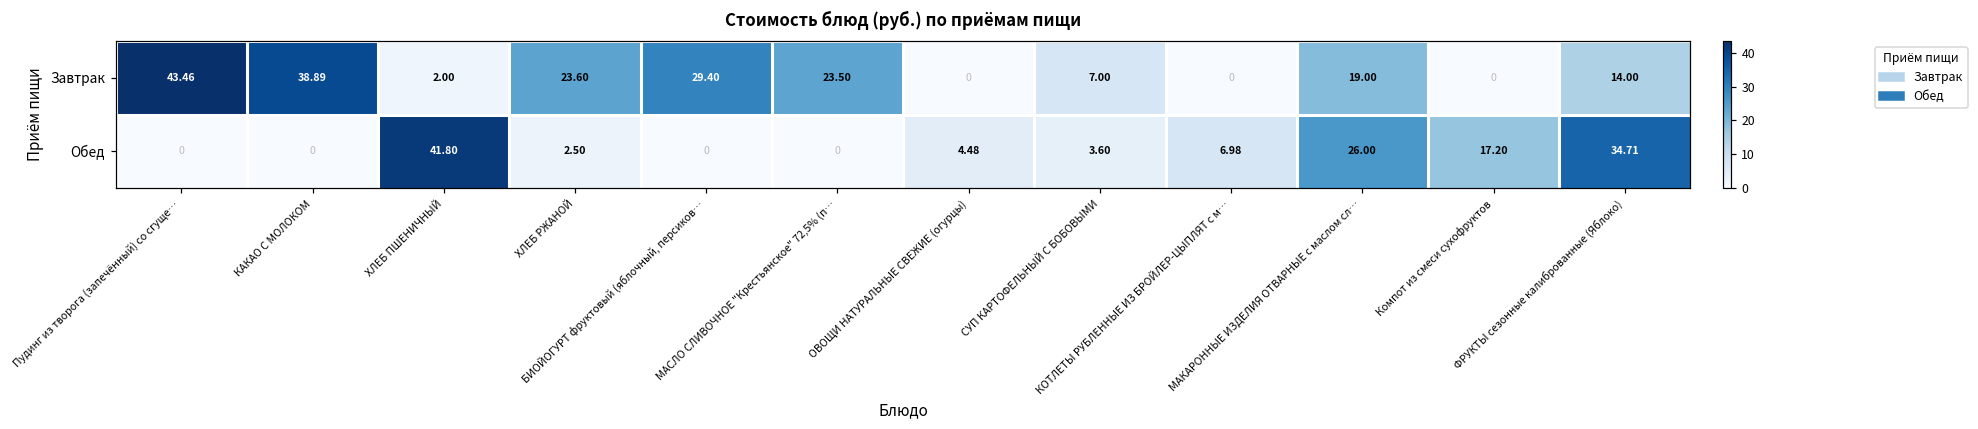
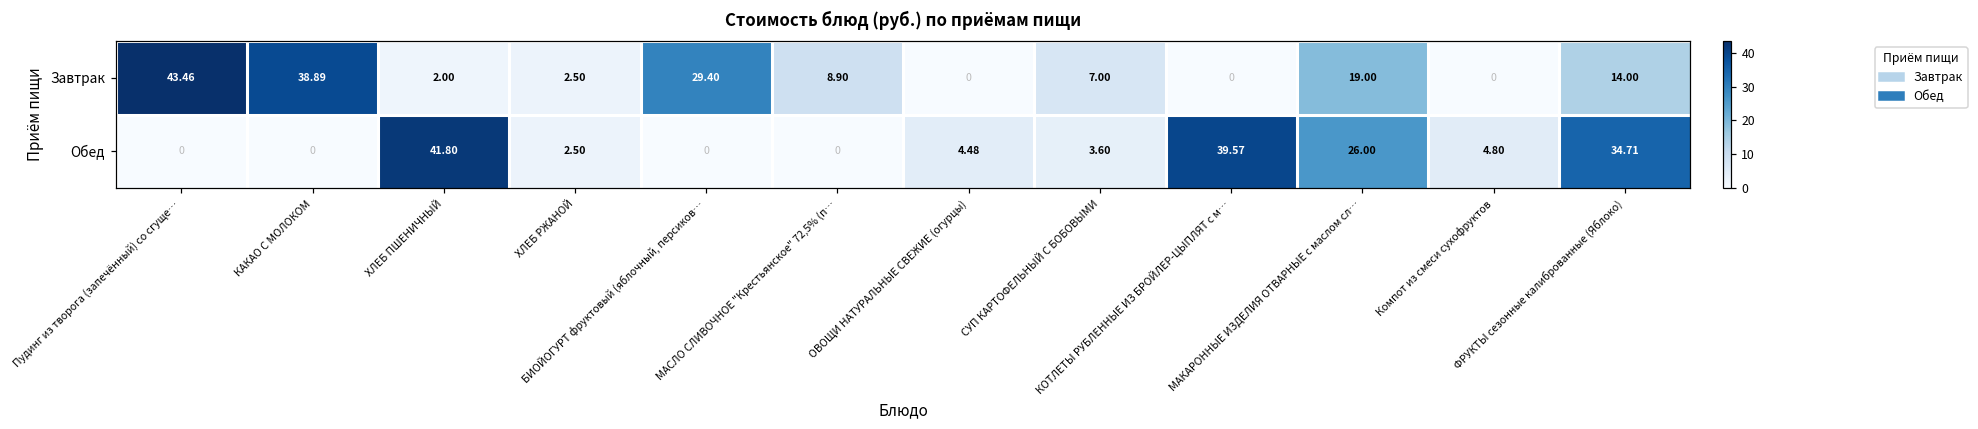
Завтрак, ХЛЕБ РЖАНОЙ: 23.60 -> 2.50
Завтрак, МАСЛО СЛИВОЧНОЕ "Крестьянское" 72,5% (п…: 23.50 -> 8.90
Обед, КОТЛЕТЫ РУБЛЕННЫЕ ИЗ БРОЙЛЕР-ЦЫПЛЯТ с м…: 6.98 -> 39.57
Обед, Компот из смеси сухофруктов: 17.20 -> 4.80
